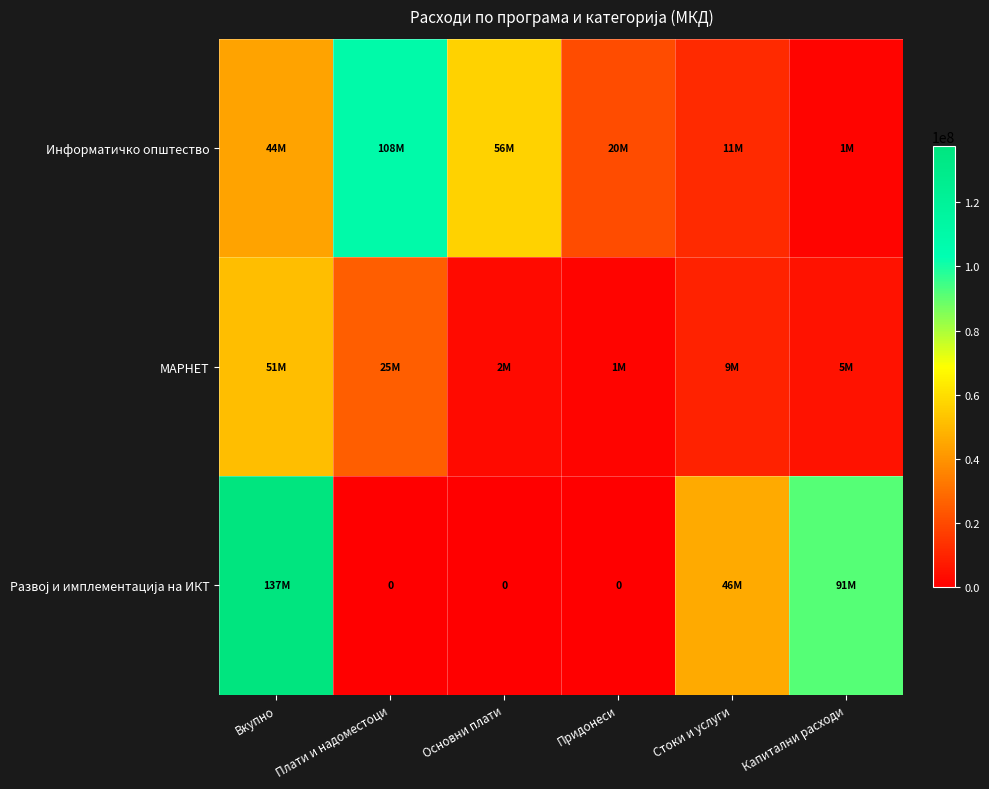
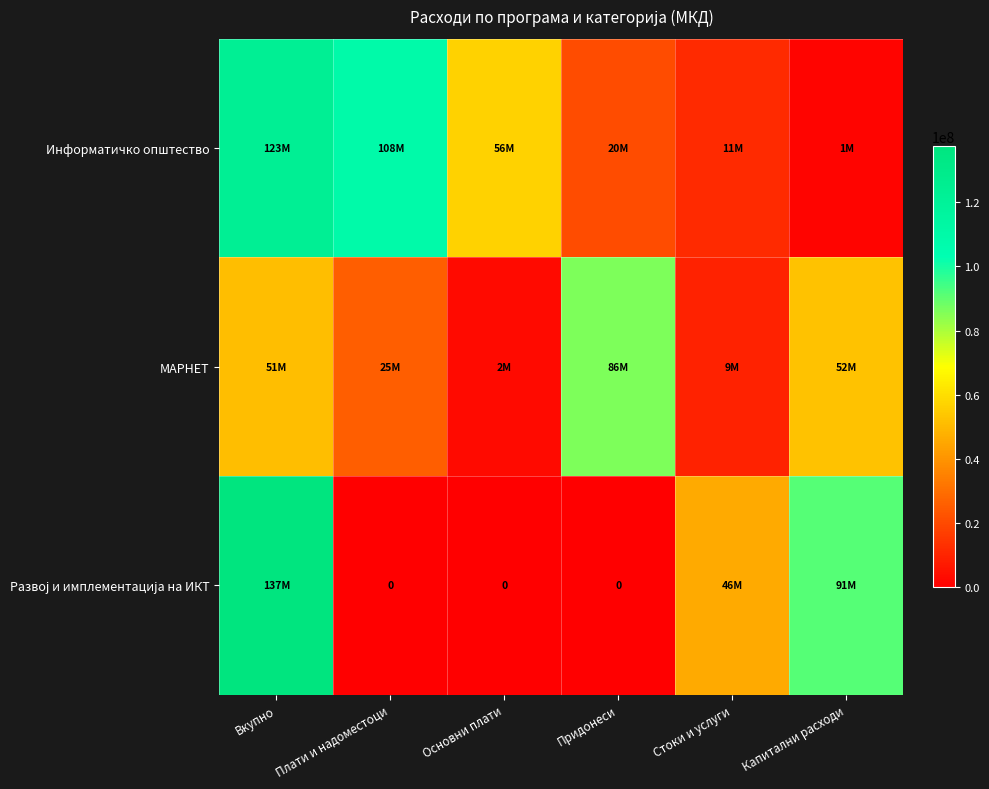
Информатичко општество, Вкупно: 44M -> 123M
МАРНЕТ, Придонеси: 1M -> 86M
МАРНЕТ, Капитални расходи: 5M -> 52M
